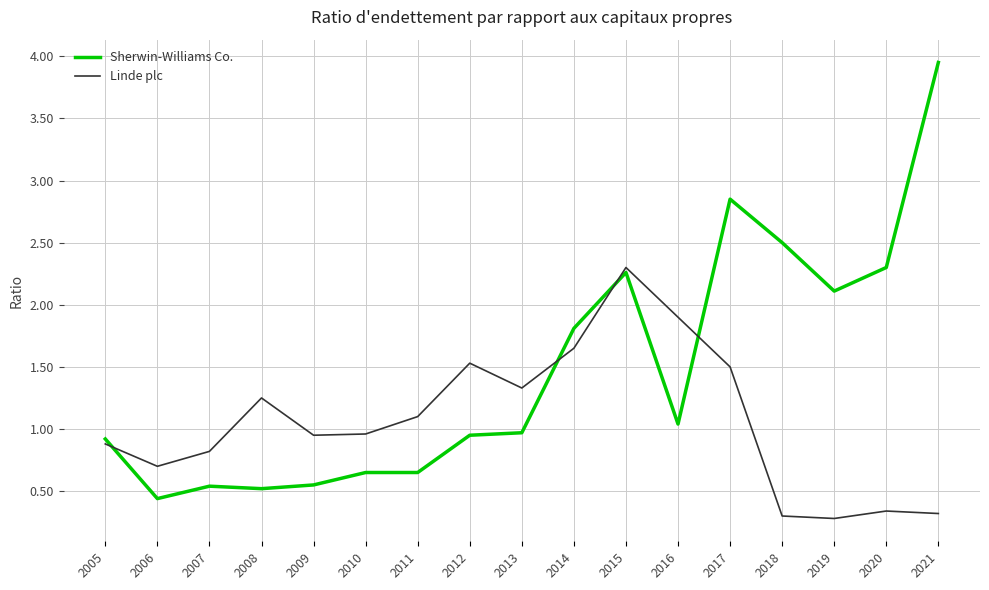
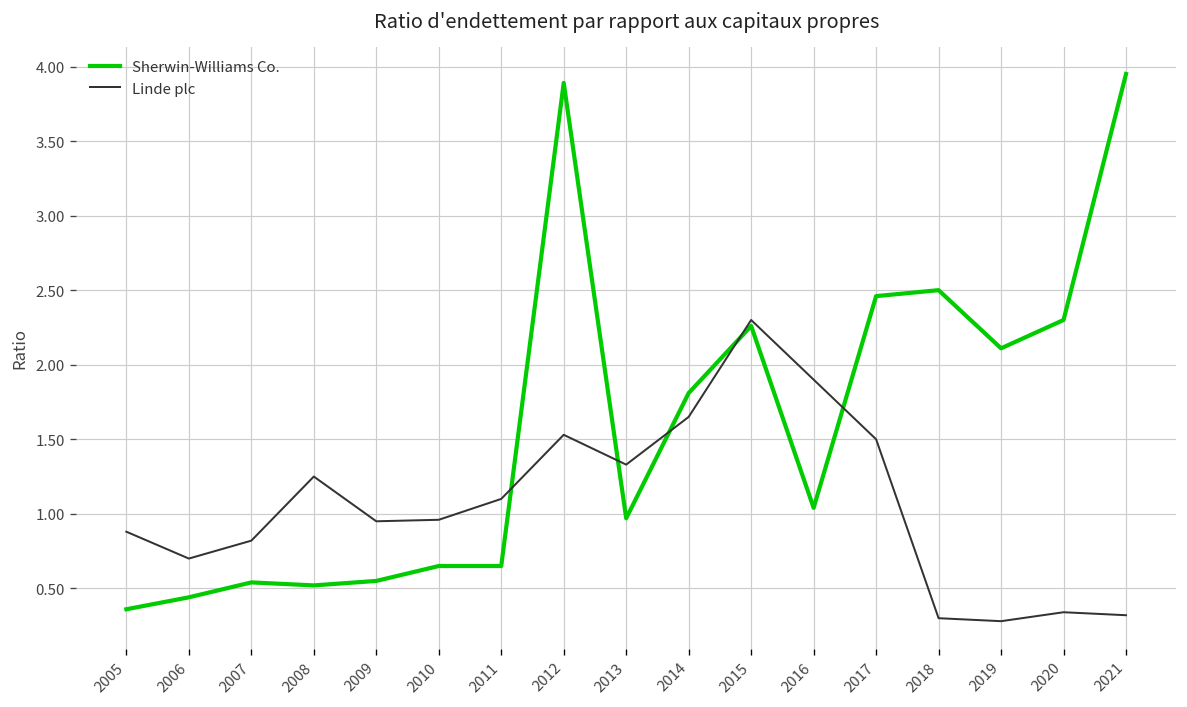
Sherwin-Williams Co., 2005: 0.92 -> 0.36
Sherwin-Williams Co., 2012: 0.95 -> 3.89
Sherwin-Williams Co., 2017: 2.85 -> 2.46
